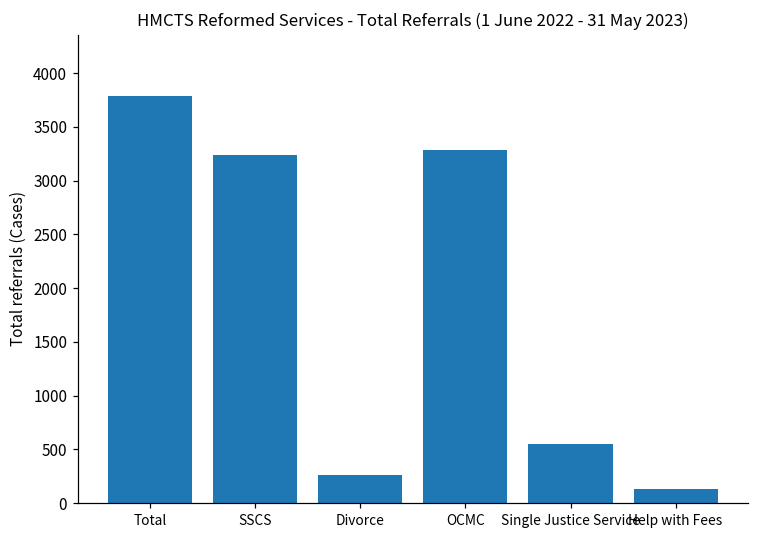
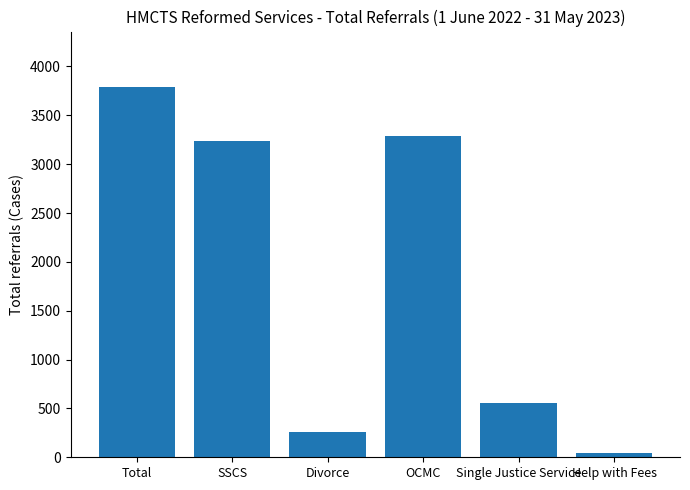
Help with Fees: 100 -> 0
